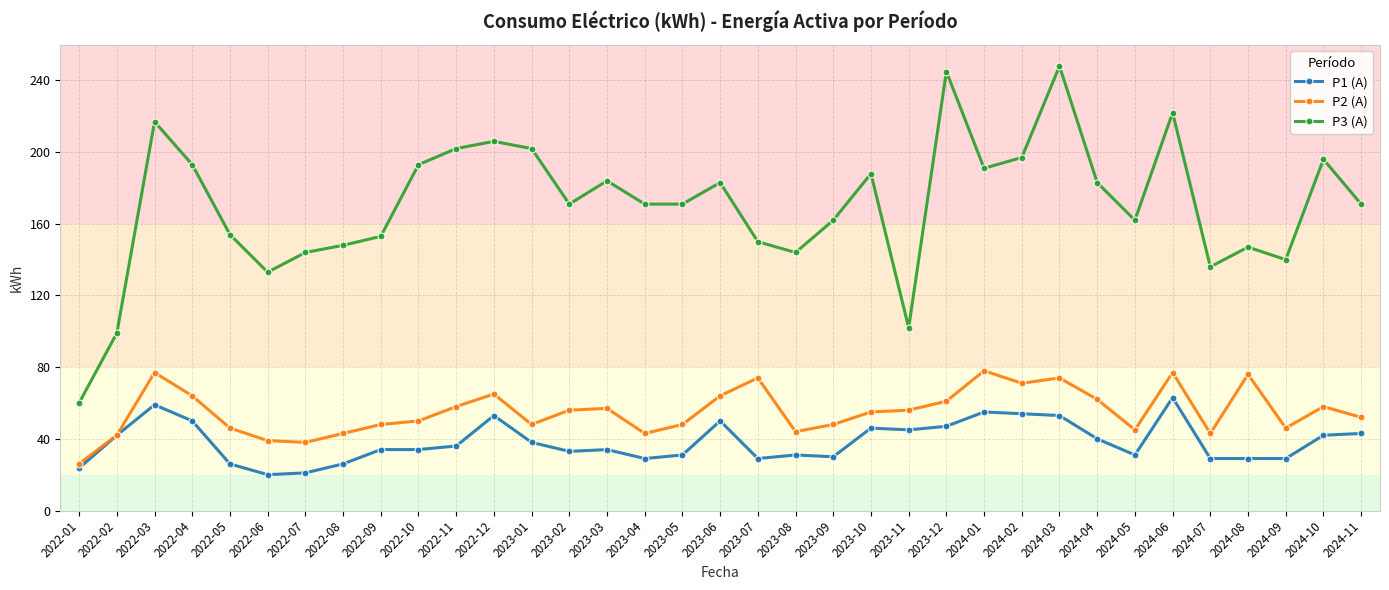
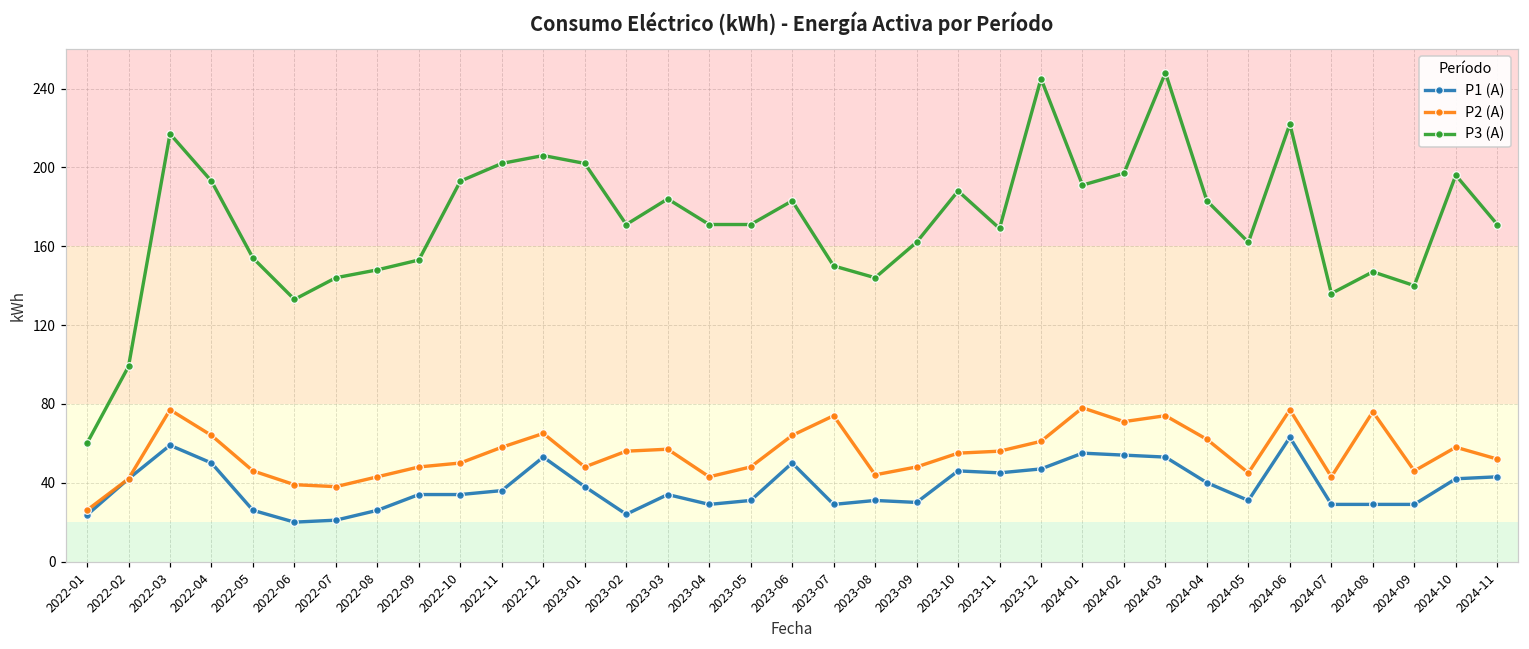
P1 (A), 2023-02: 33 -> 24
P3 (A), 2023-11: 102 -> 169
